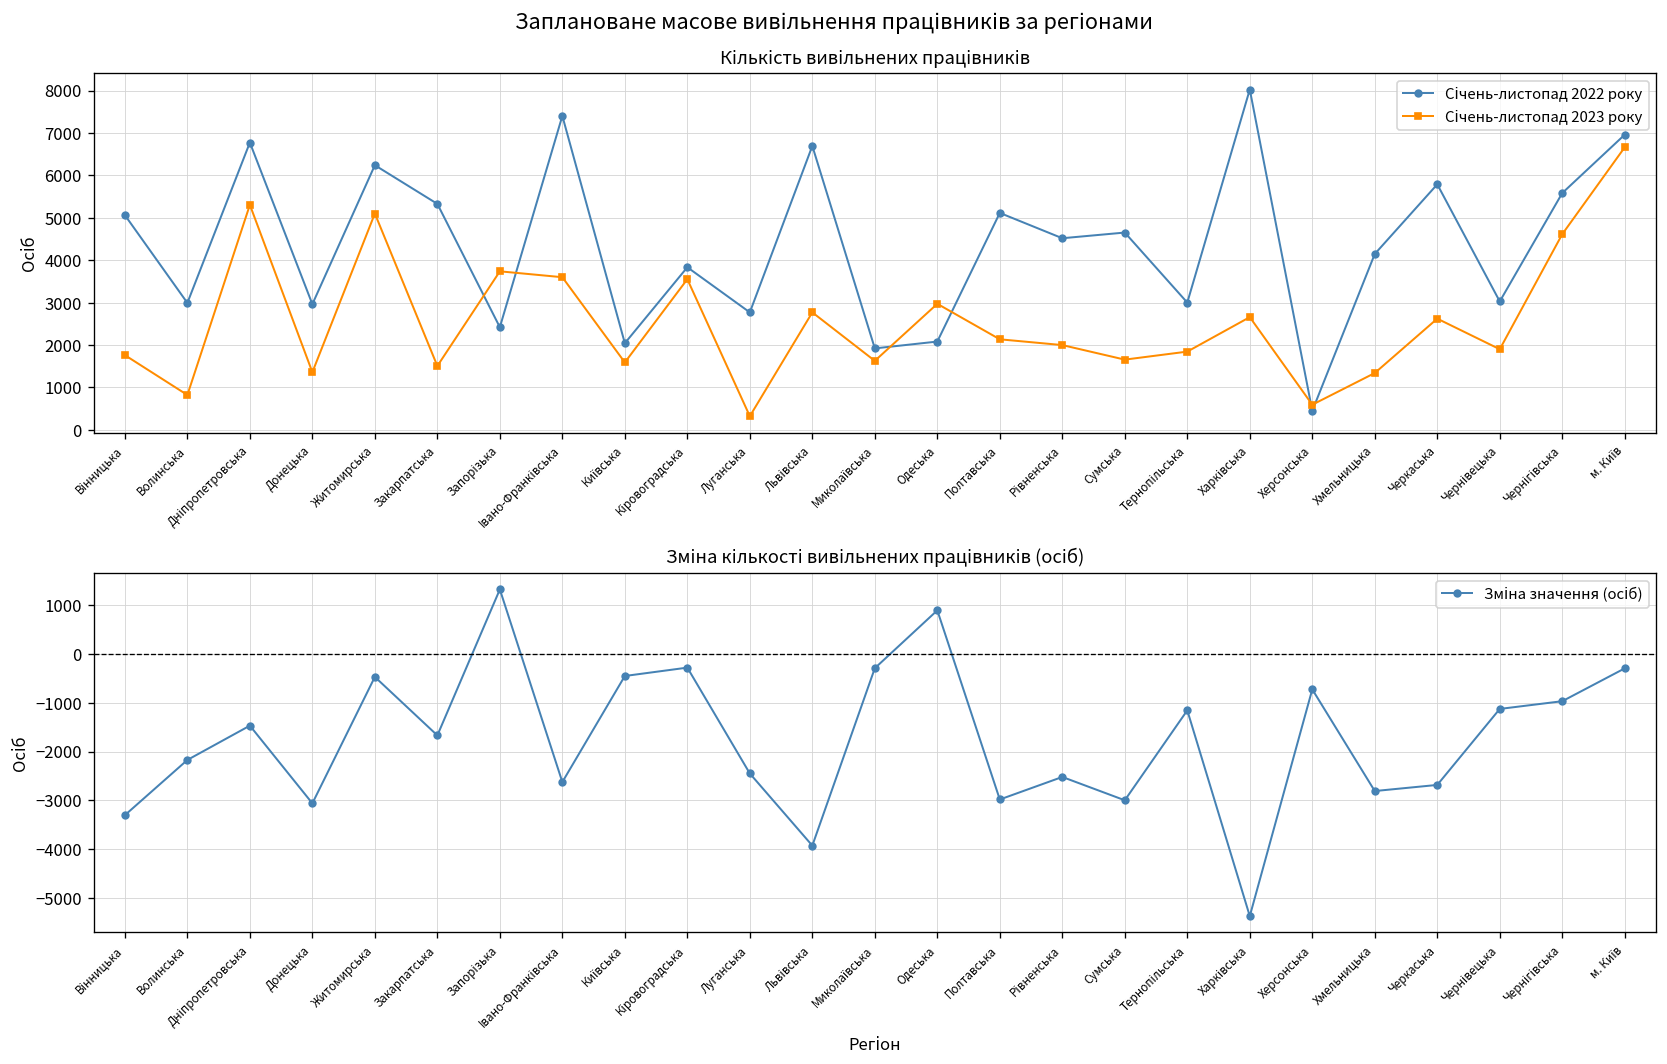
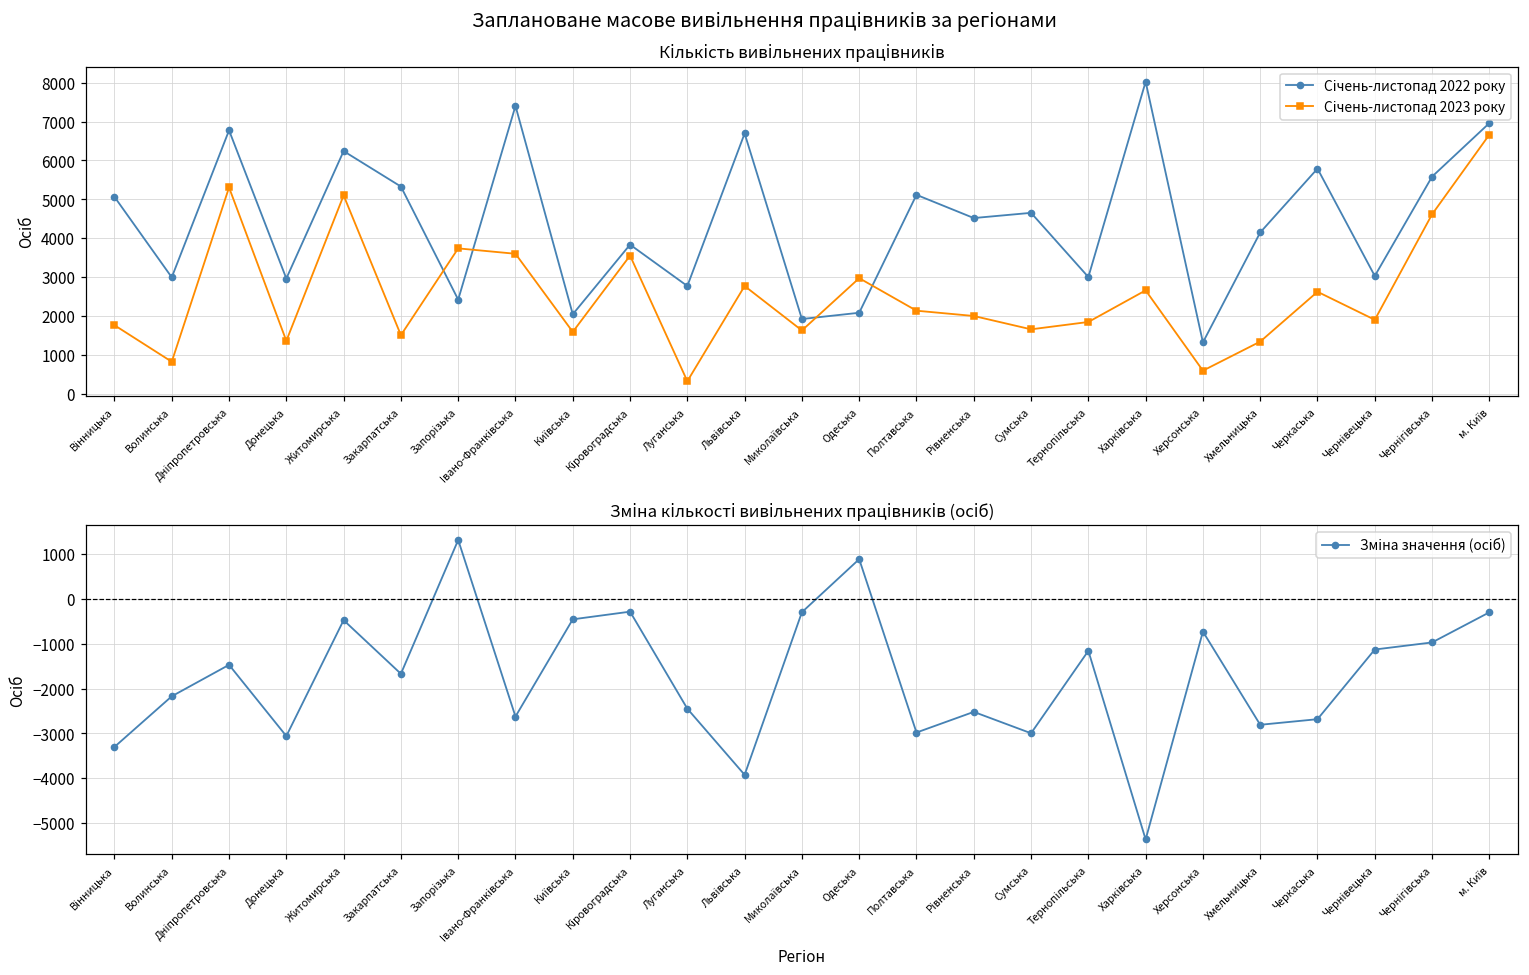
Кількість вивільнених працівників, Січень-листопад 2022 року, Херсонська: 500 -> 1300
